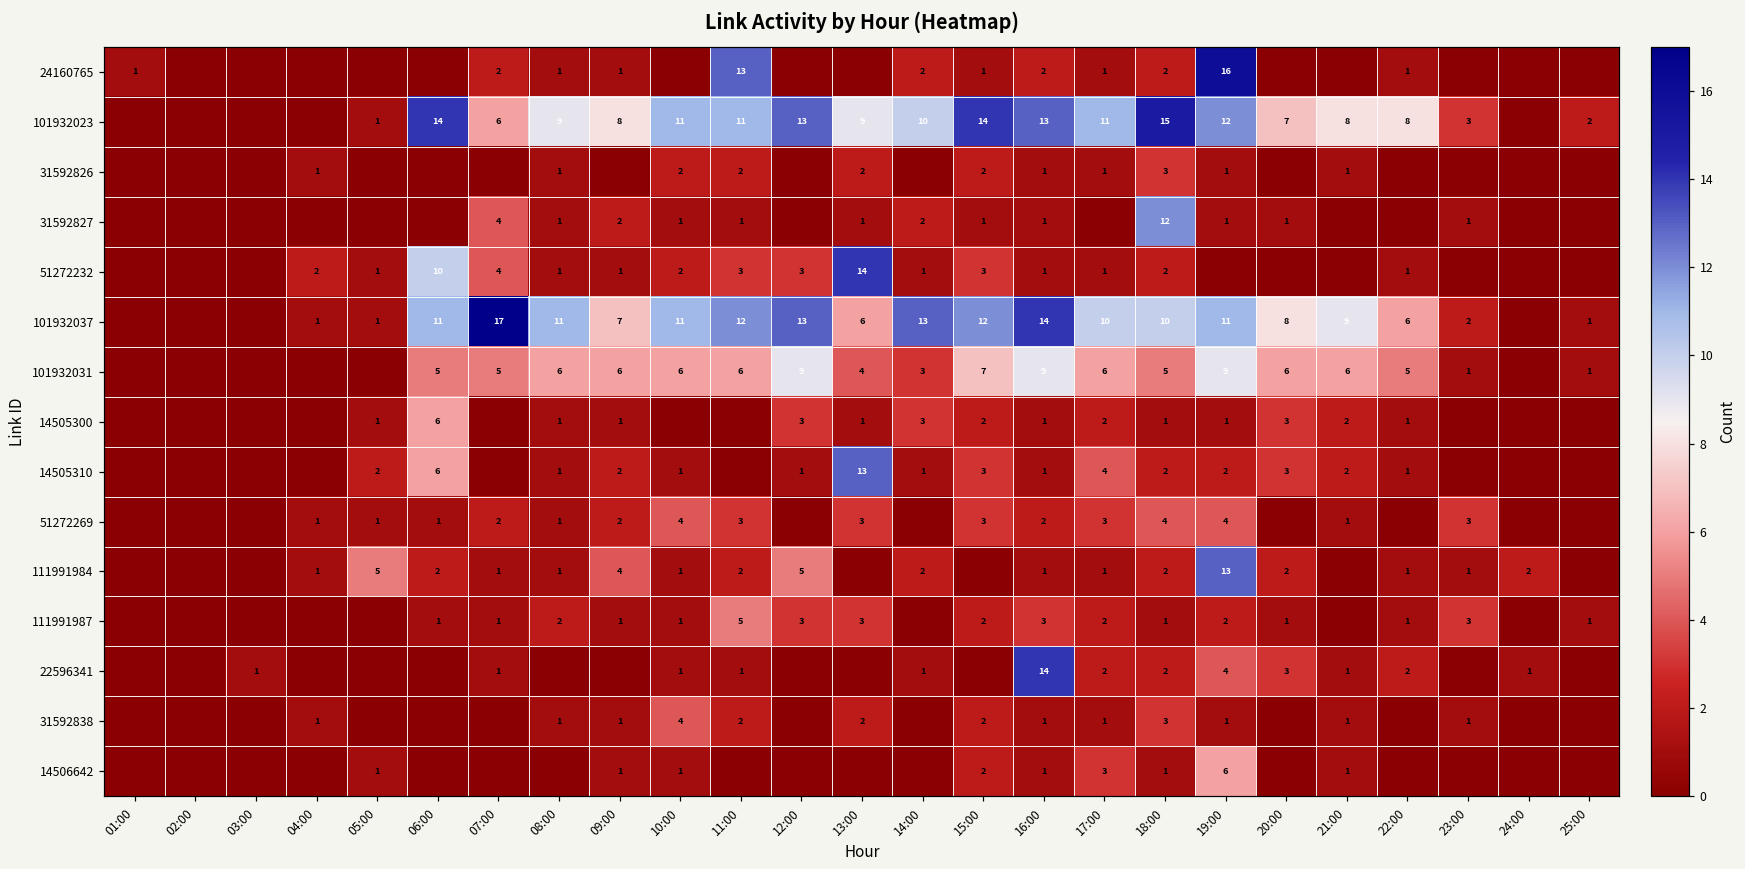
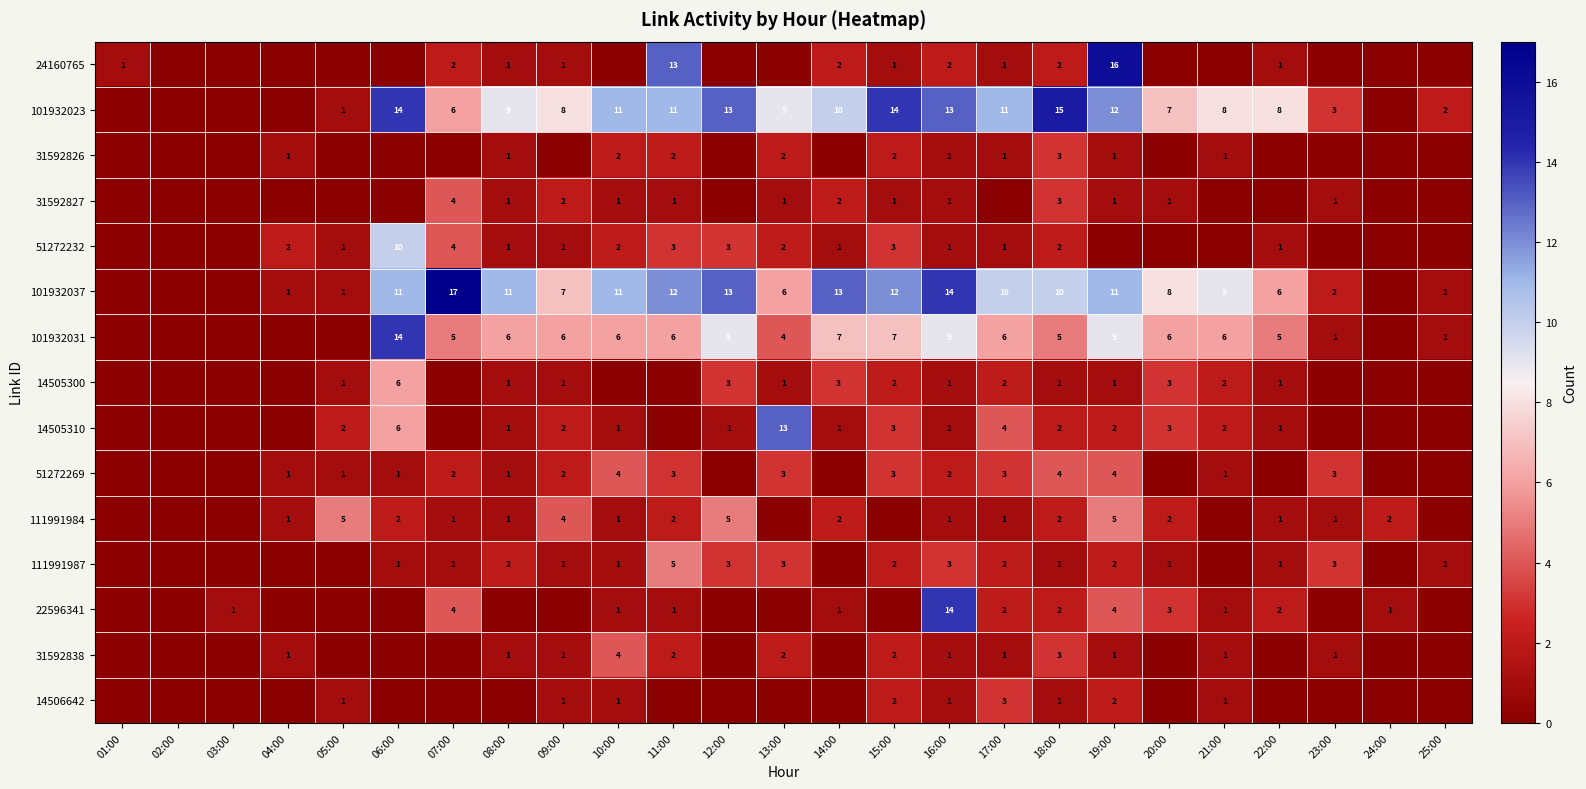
31592827, 18:00: 12 -> 3
51272232, 13:00: 14 -> 2
101932031, 06:00: 5 -> 14
101932031, 14:00: 3 -> 7
111991984, 19:00: 13 -> 5
22596341, 07:00: 1 -> 4
14506642, 19:00: 6 -> 2
